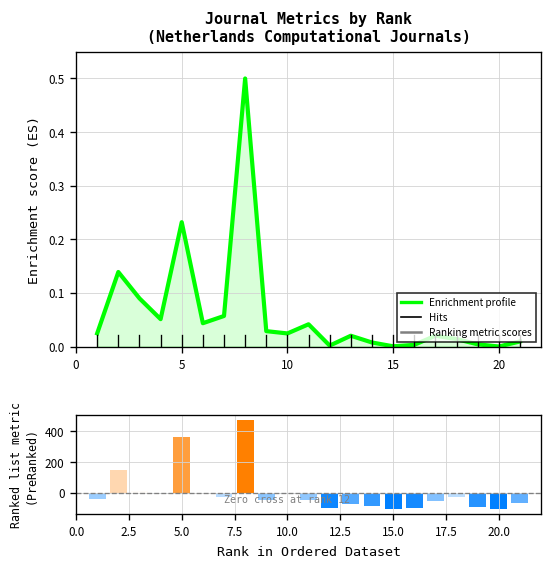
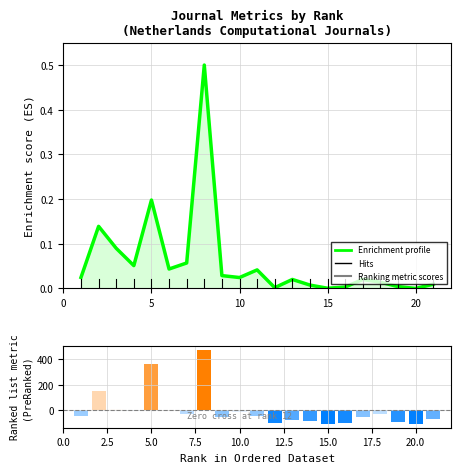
Journal Metrics by Rank (Netherlands Computational Journals), 5: 0.23 -> 0.20
